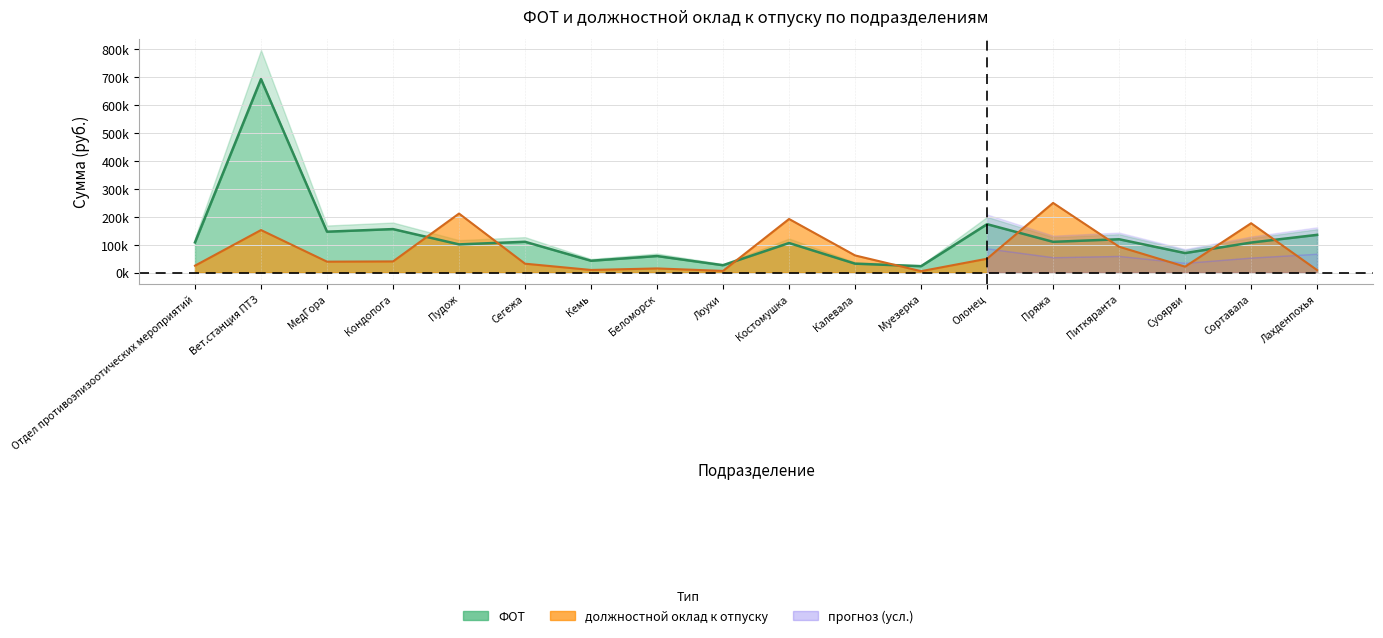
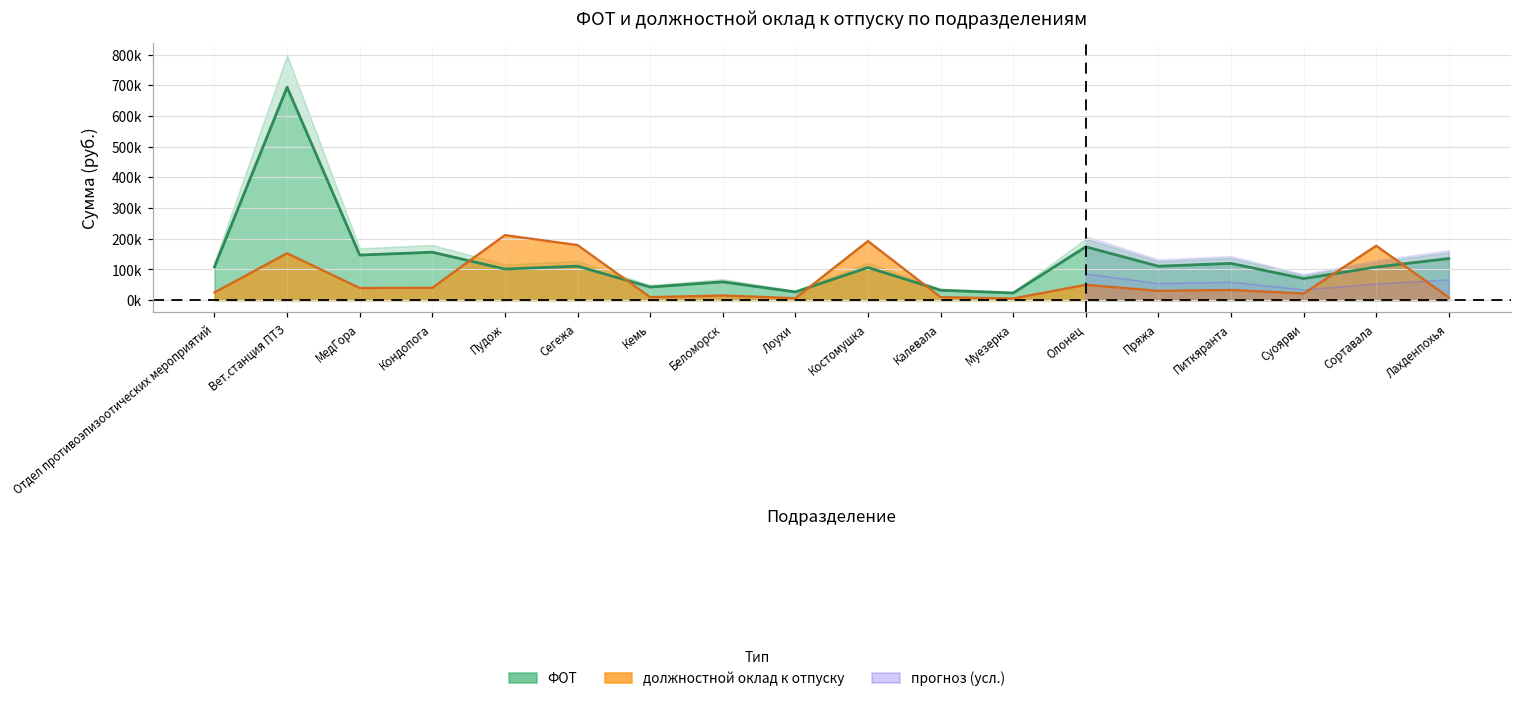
должностной оклад к отпуску, Сегежа: 30000 -> 180000
должностной оклад к отпуску, Калевала: 60000 -> 10000
должностной оклад к отпуску, Пряжа: 250000 -> 30000
должностной оклад к отпуску, Питкяранта: 90000 -> 30000
